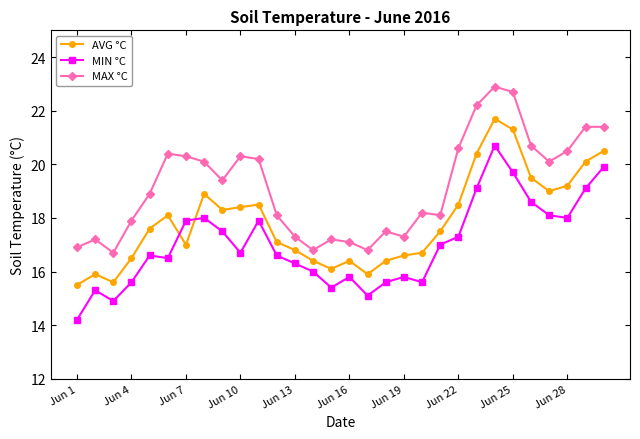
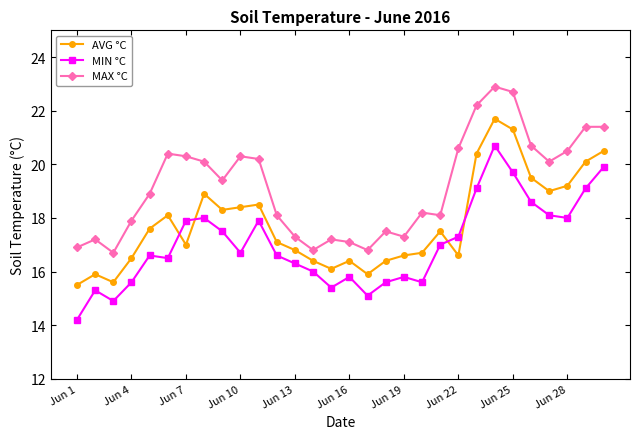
AVG °C, Jun 22: 18.5 -> 16.6
